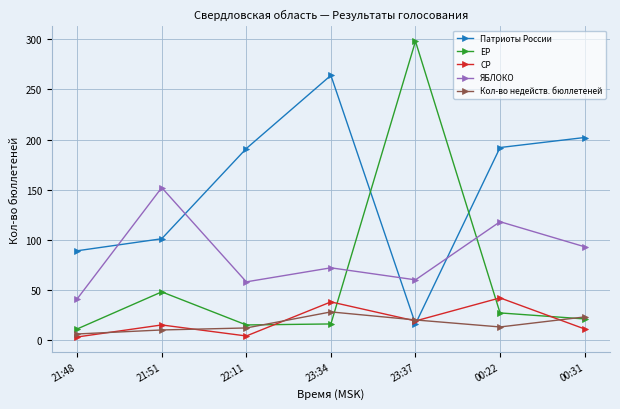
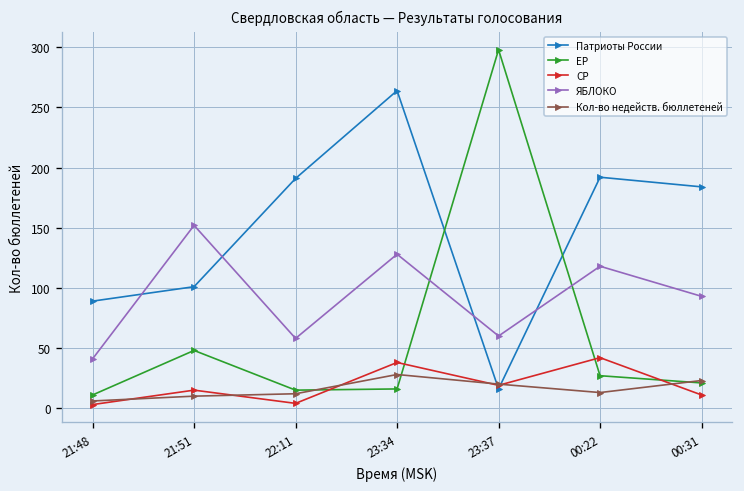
ЯБЛОКО, 23:34: 72 -> 128
Патриоты России, 00:31: 202 -> 184
